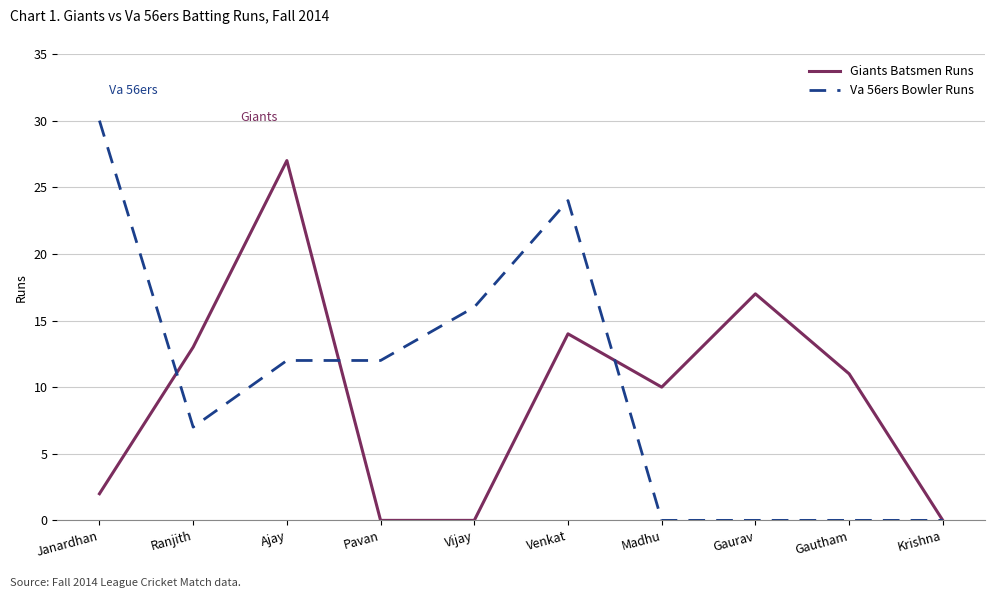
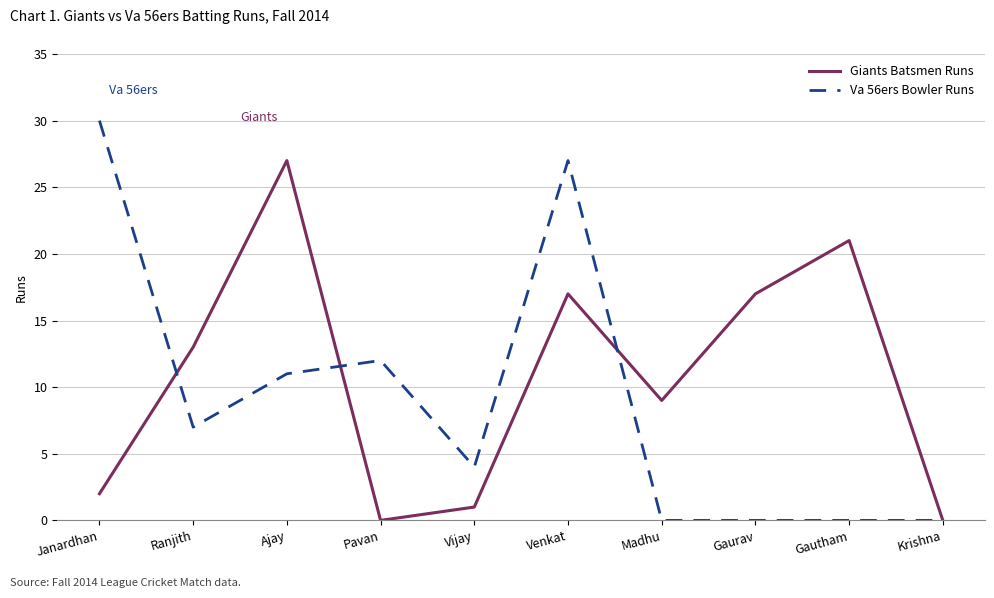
Va 56ers Bowler Runs, Ajay: 12 -> 11
Giants Batsmen Runs, Vijay: 0 -> 1
Va 56ers Bowler Runs, Vijay: 16 -> 4
Giants Batsmen Runs, Venkat: 14 -> 17
Va 56ers Bowler Runs, Venkat: 24 -> 27
Giants Batsmen Runs, Madhu: 10 -> 9
Giants Batsmen Runs, Gautham: 11 -> 21
